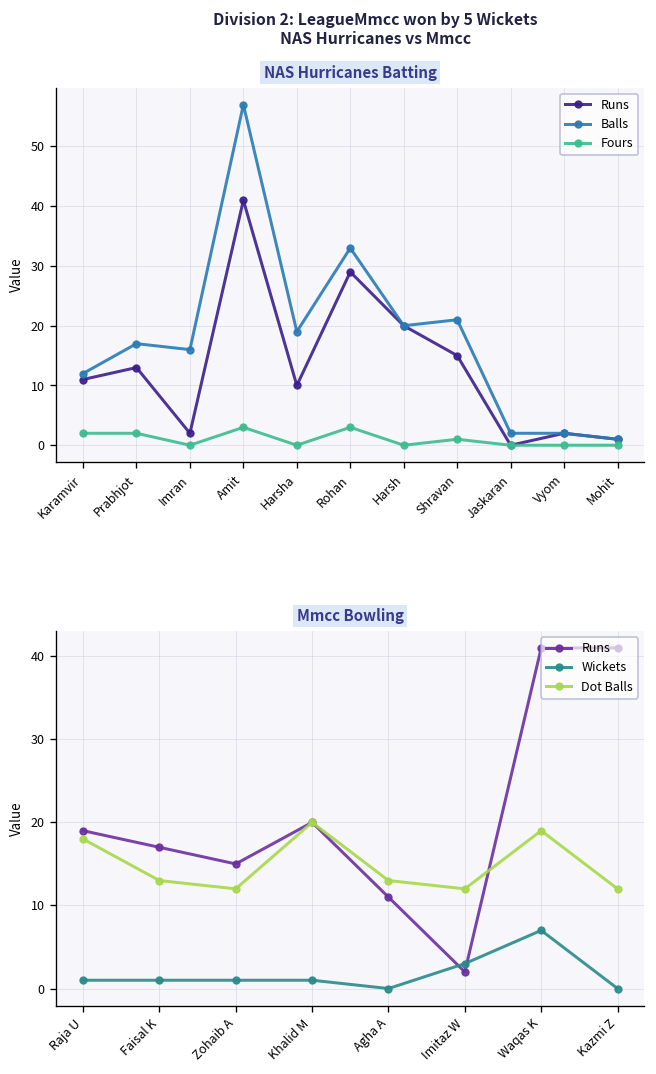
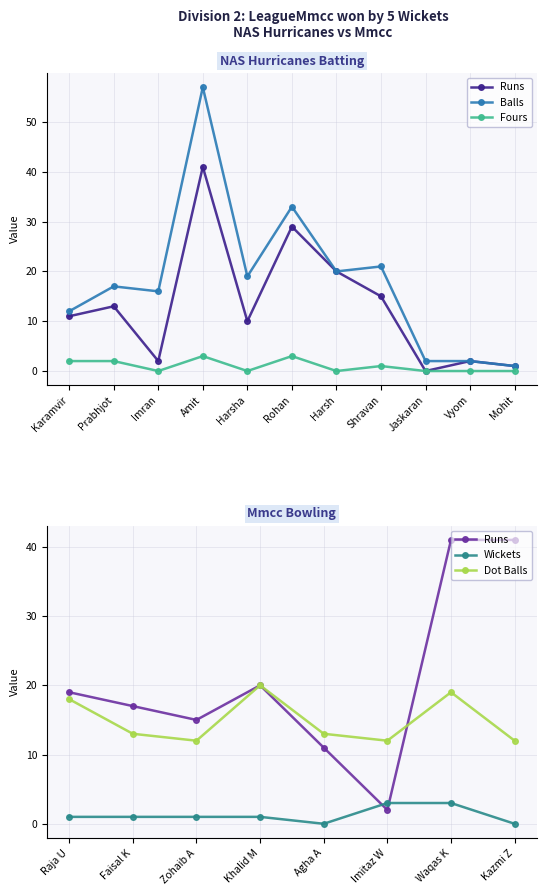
Mmcc Bowling, Wickets, Waqas K: 7 -> 3
